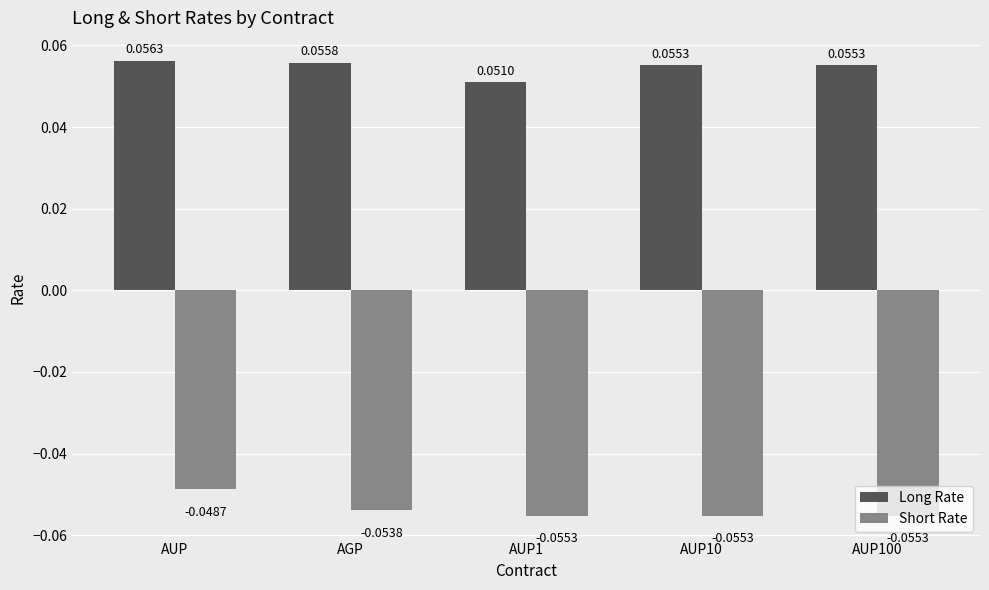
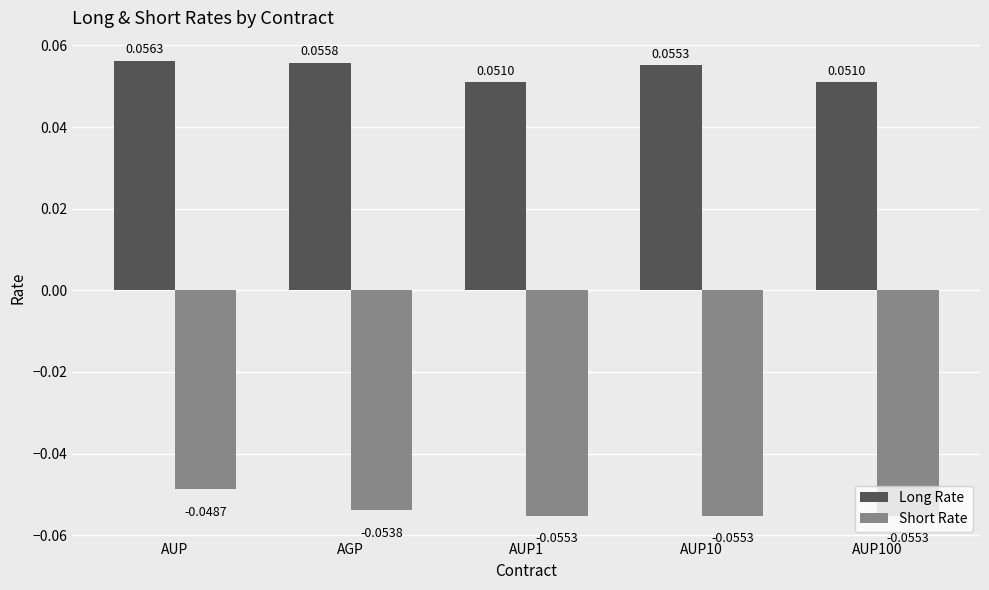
Long Rate, AUP100: 0.0553 -> 0.0510
